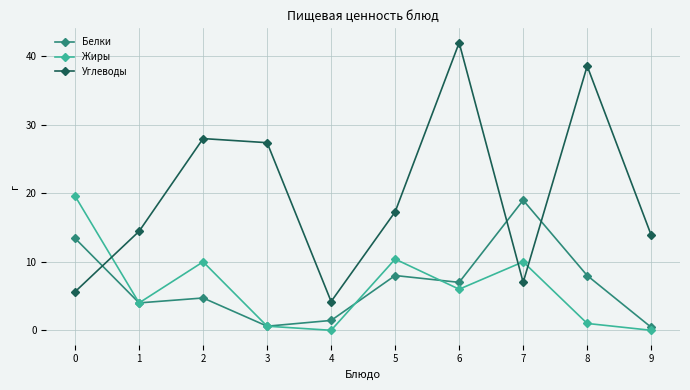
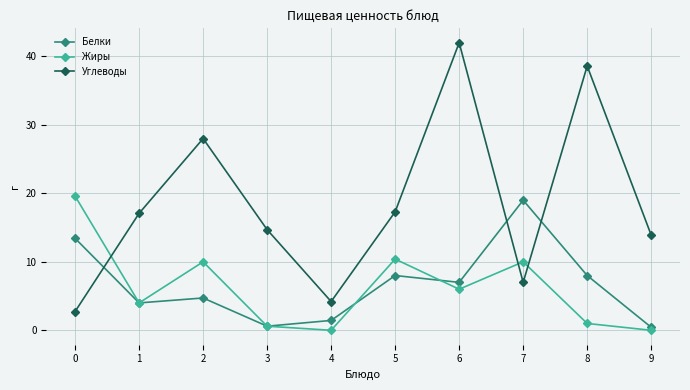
Углеводы, 0: 6 -> 3
Углеводы, 1: 14 -> 17
Углеводы, 3: 27 -> 15
